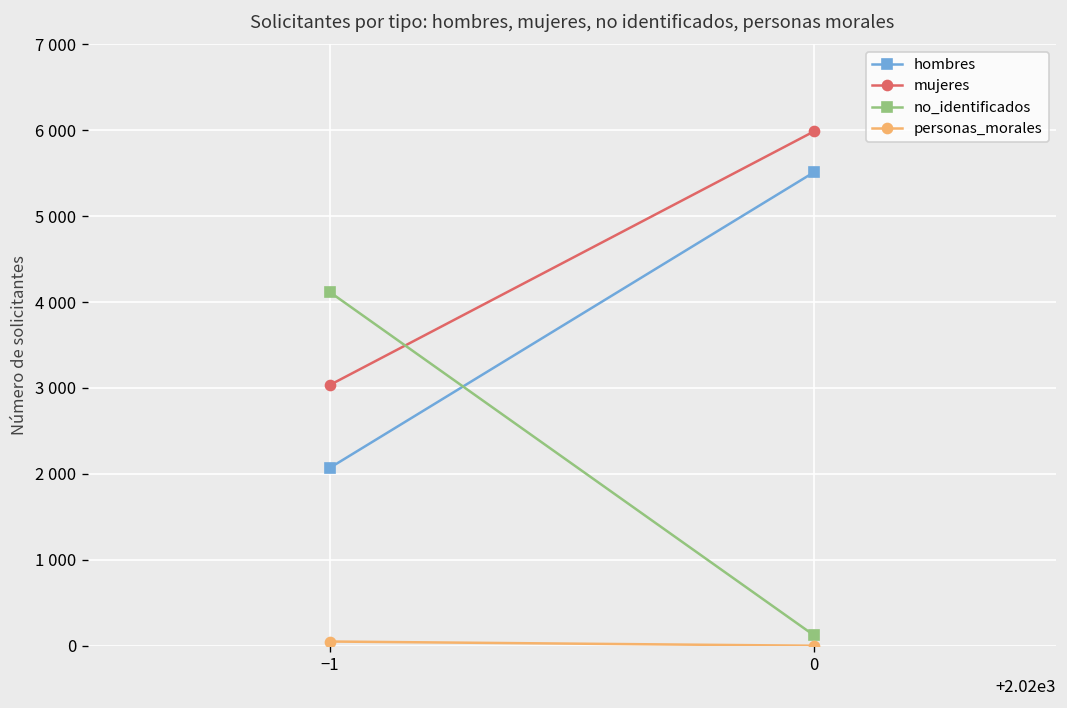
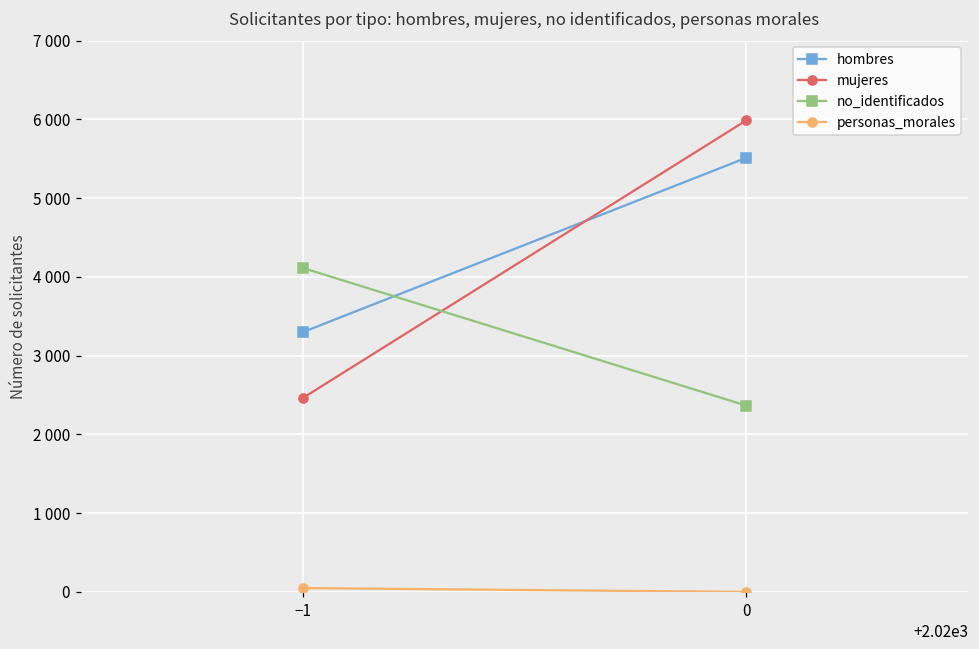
hombres, −1: 2100 -> 3300
mujeres, −1: 3000 -> 2500
no_identificados, 0: 100 -> 2400
